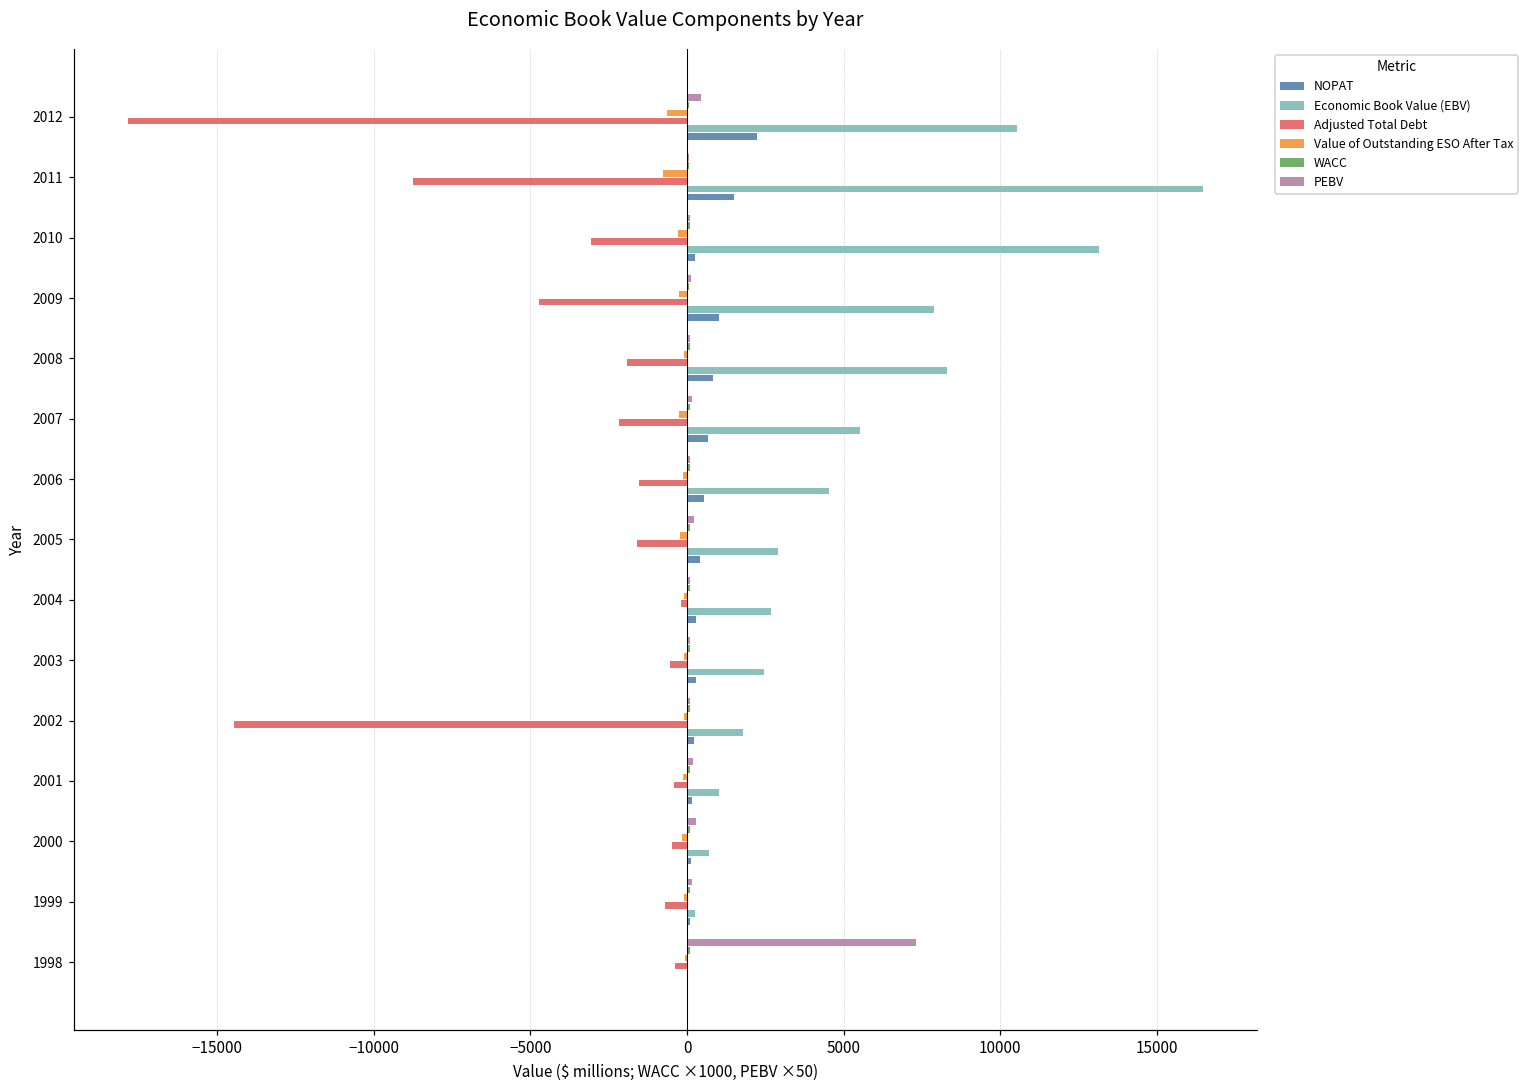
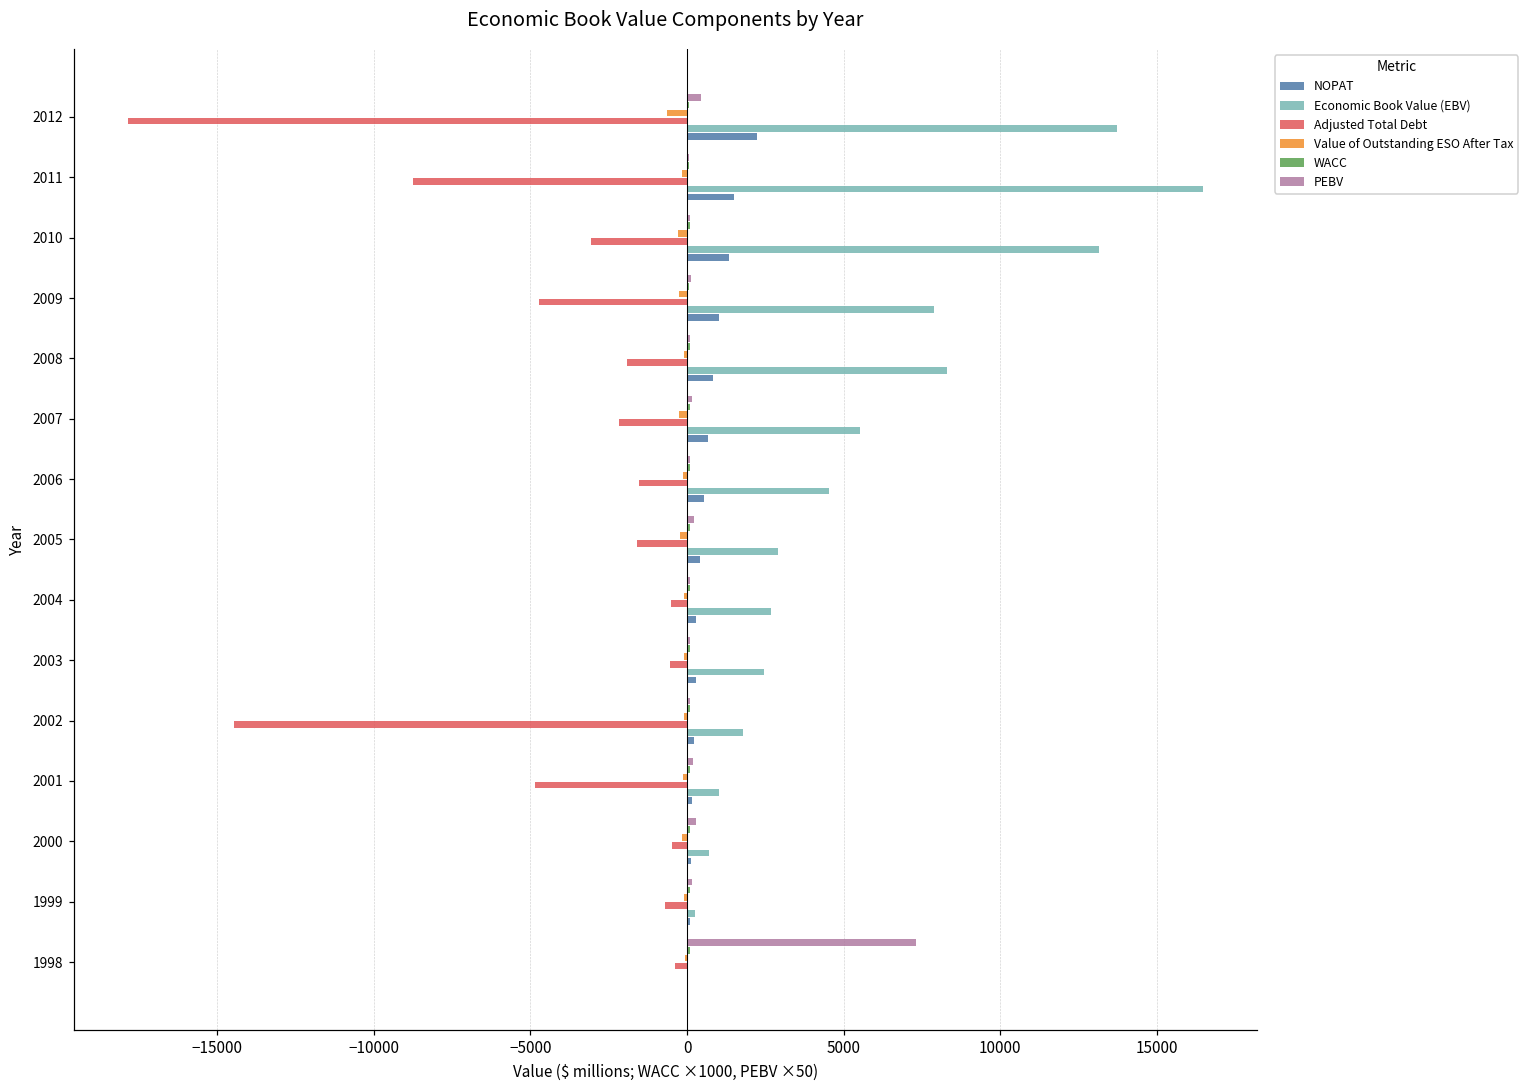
Economic Book Value (EBV), 2012: 10500 -> 13700
Value of Outstanding ESO After Tax, 2011: -800 -> -200
NOPAT, 2010: 300 -> 1300
Adjusted Total Debt, 2004: -200 -> -500
Adjusted Total Debt, 2001: -400 -> -4900
